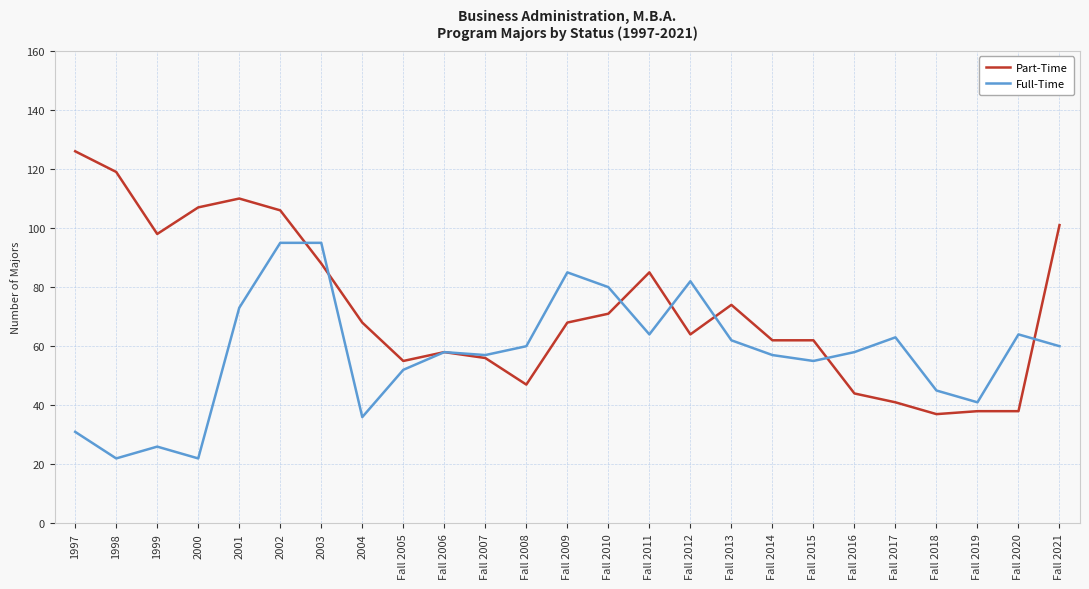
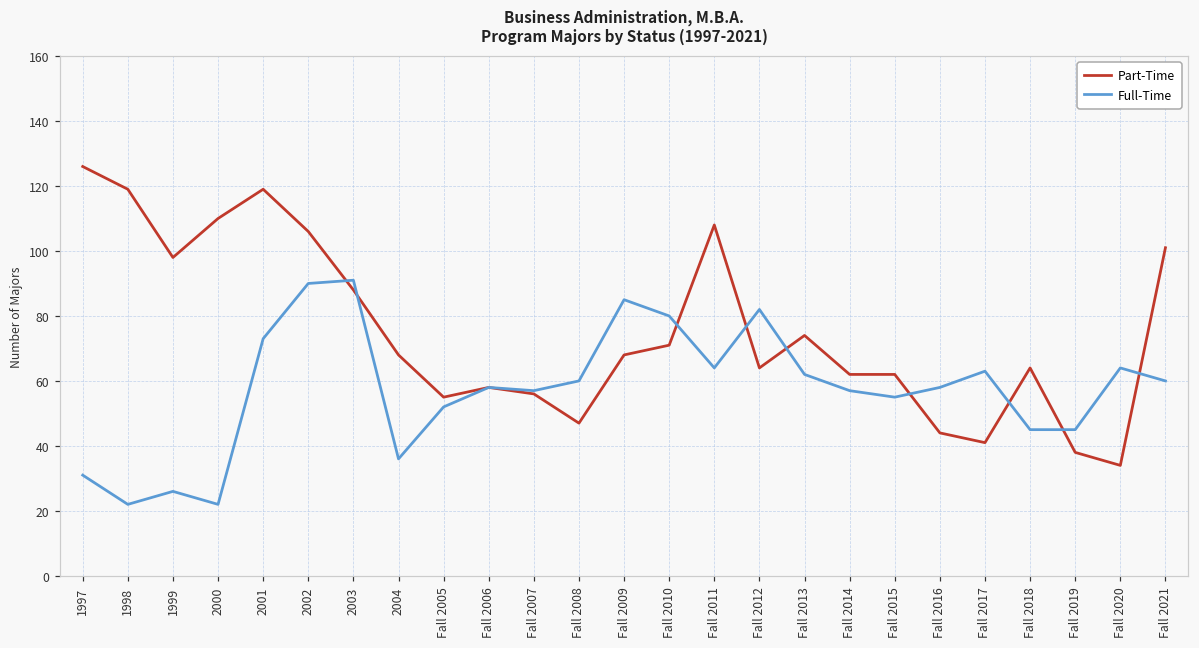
Part-Time, 2000: 107 -> 110
Part-Time, 2001: 110 -> 119
Full-Time, 2002: 95 -> 90
Full-Time, 2003: 95 -> 91
Part-Time, Fall 2011: 85 -> 108
Part-Time, Fall 2018: 37 -> 64
Full-Time, Fall 2019: 41 -> 45
Part-Time, Fall 2020: 38 -> 34
